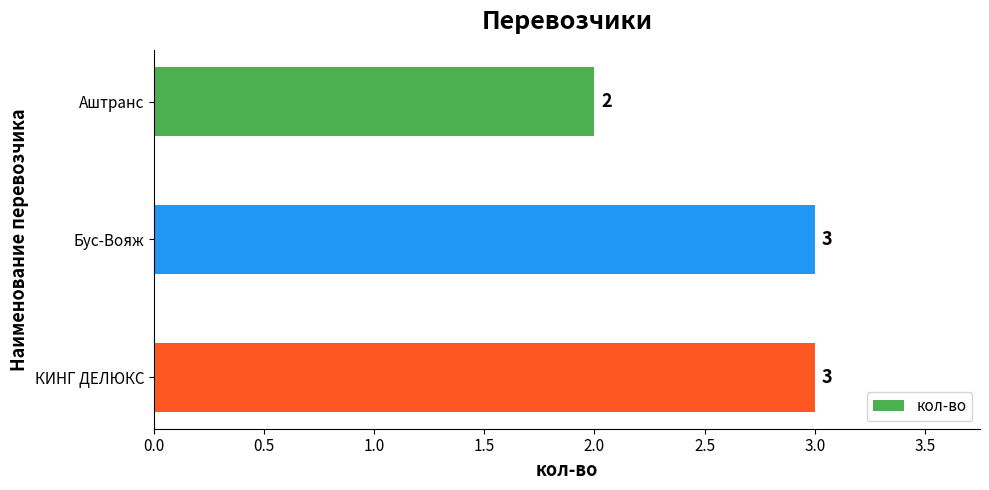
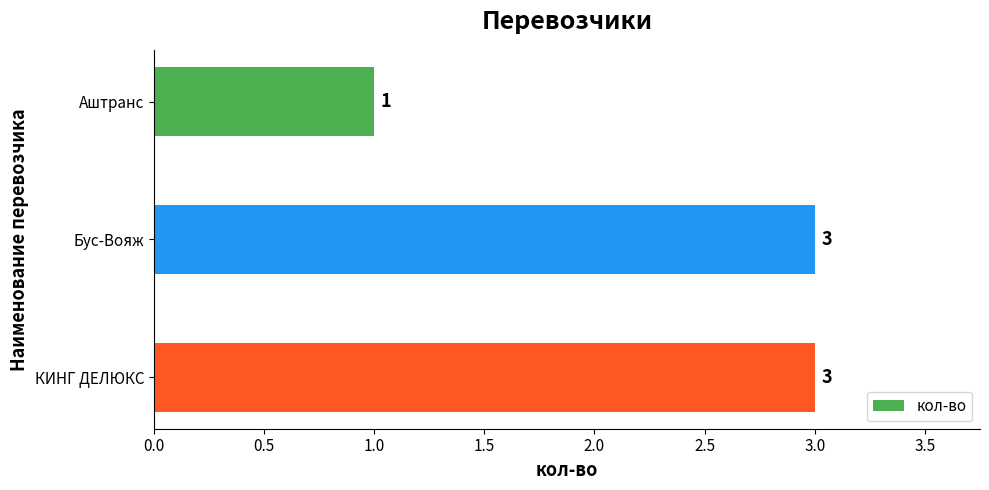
Аштранс: 2 -> 1
